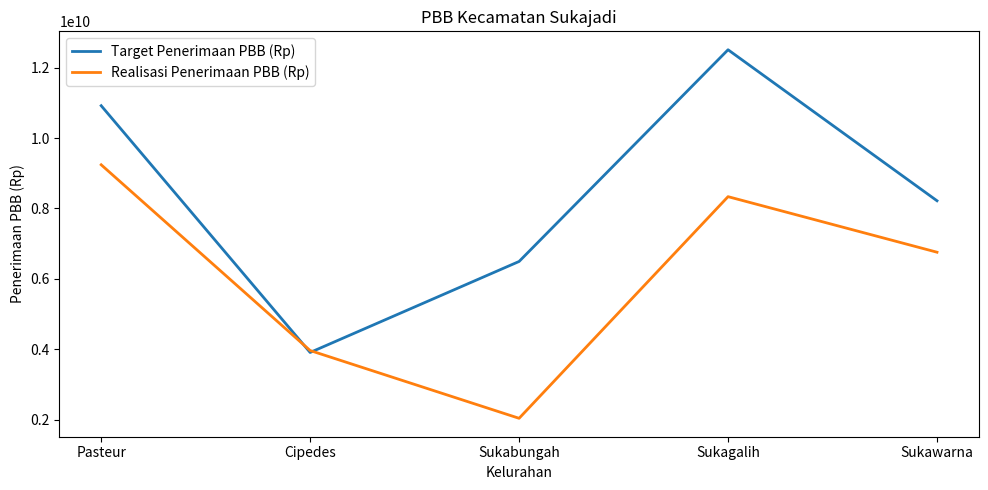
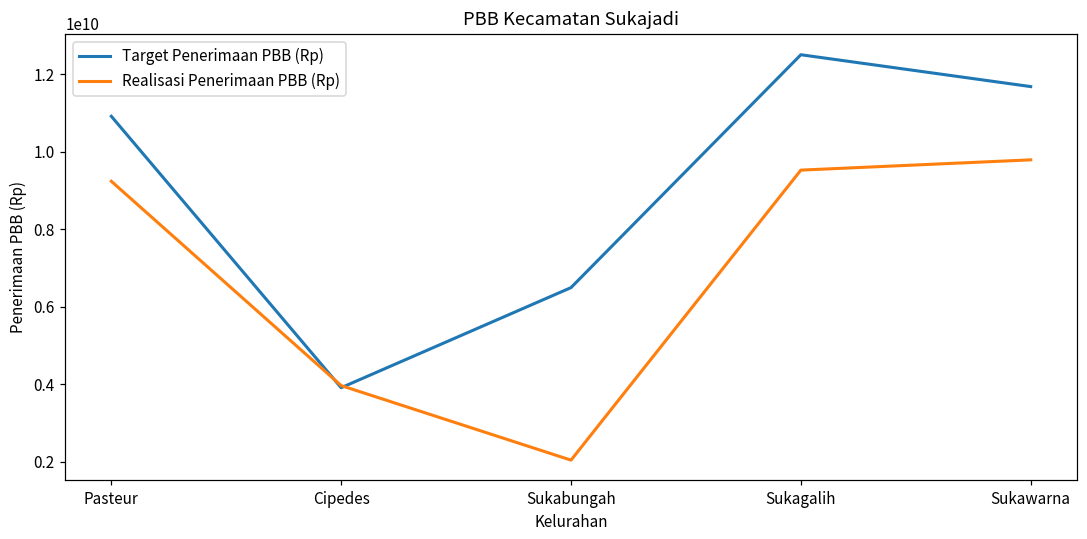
Realisasi Penerimaan PBB (Rp), Sukagalih: 8300000000 -> 9500000000
Target Penerimaan PBB (Rp), Sukawarna: 8200000000 -> 11700000000
Realisasi Penerimaan PBB (Rp), Sukawarna: 6800000000 -> 9800000000
